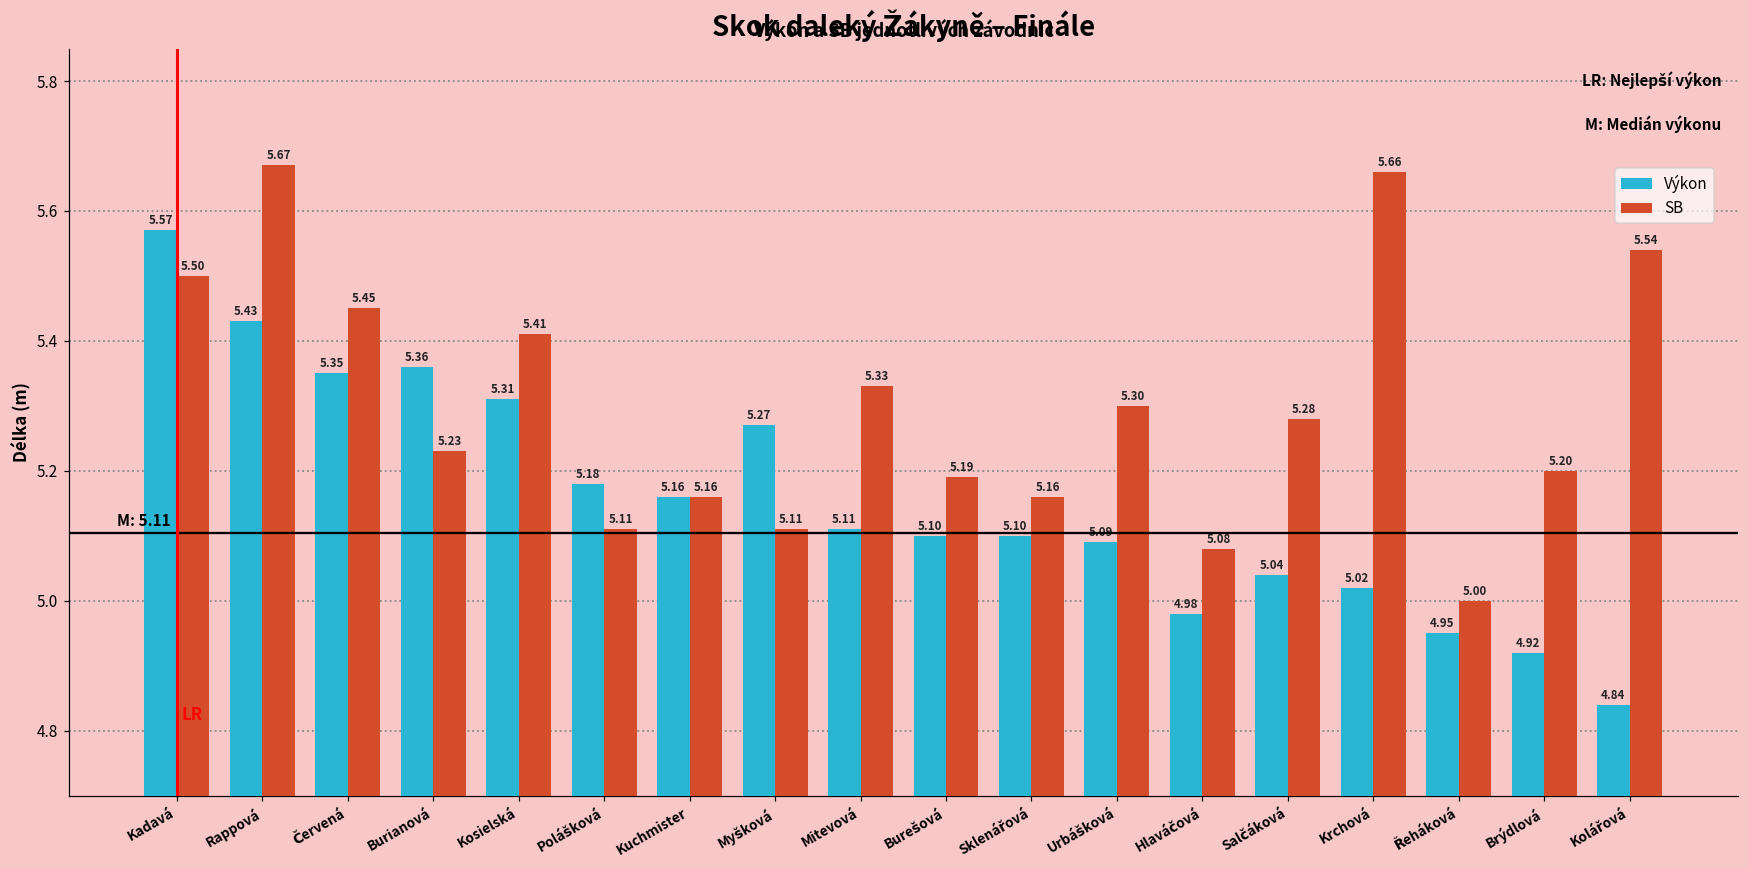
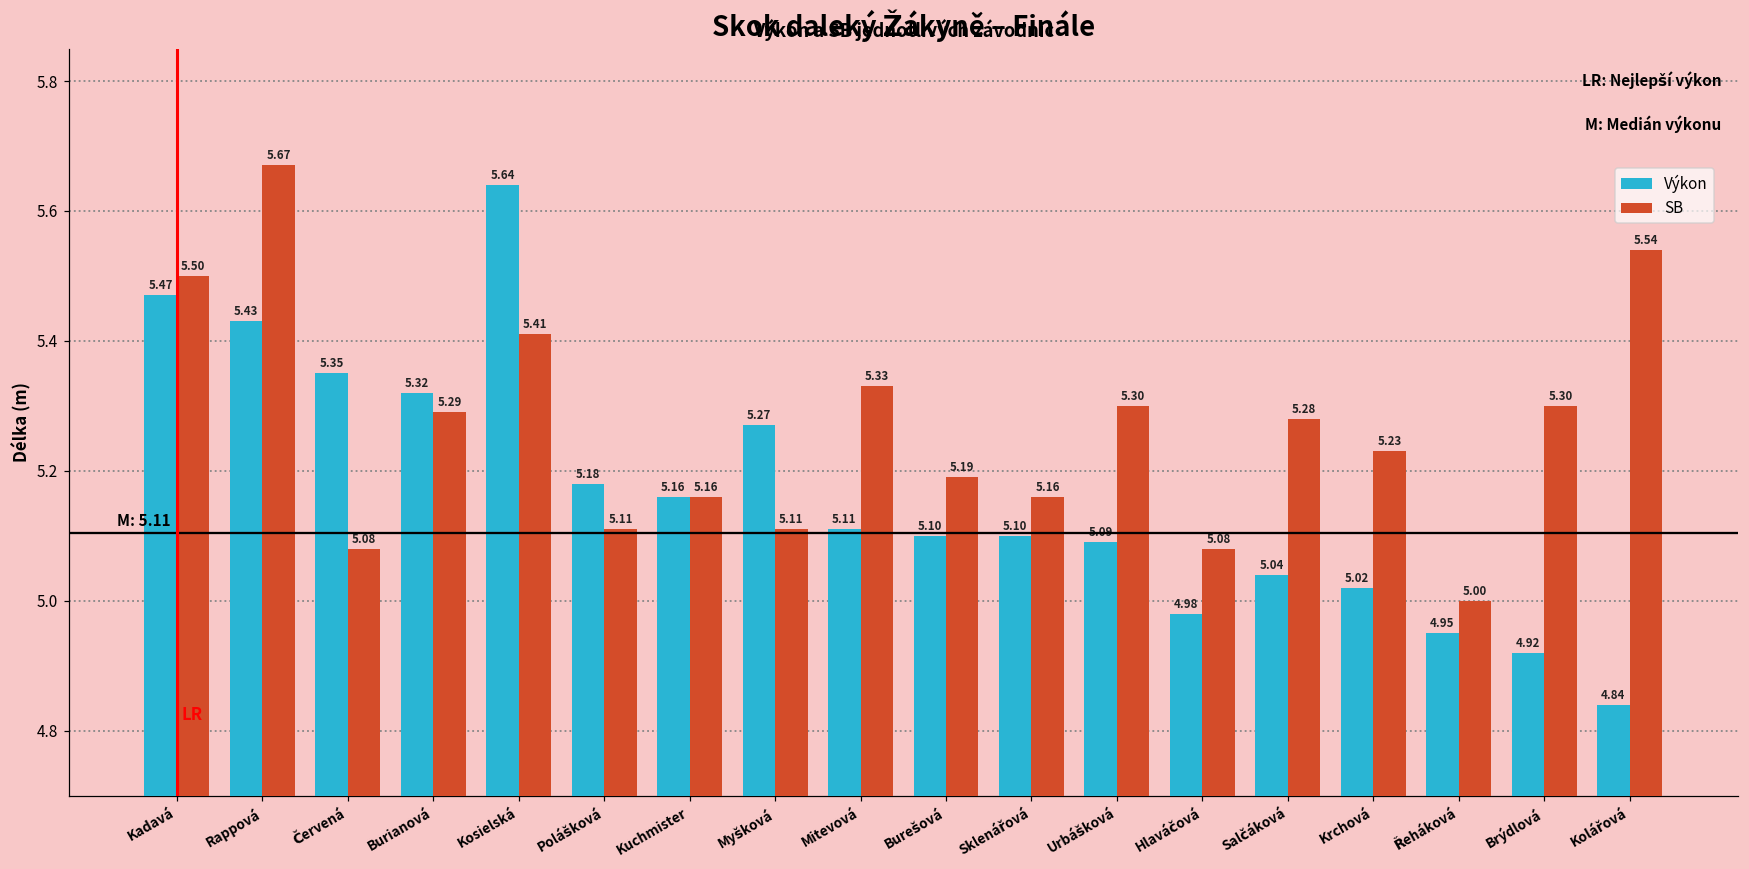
Výkon, Kadavá: 5.57 -> 5.47
SB, Červená: 5.45 -> 5.08
Výkon, Burianová: 5.36 -> 5.32
SB, Burianová: 5.23 -> 5.29
Výkon, Kosielská: 5.31 -> 5.64
SB, Krchová: 5.66 -> 5.23
SB, Brýdlová: 5.20 -> 5.30
